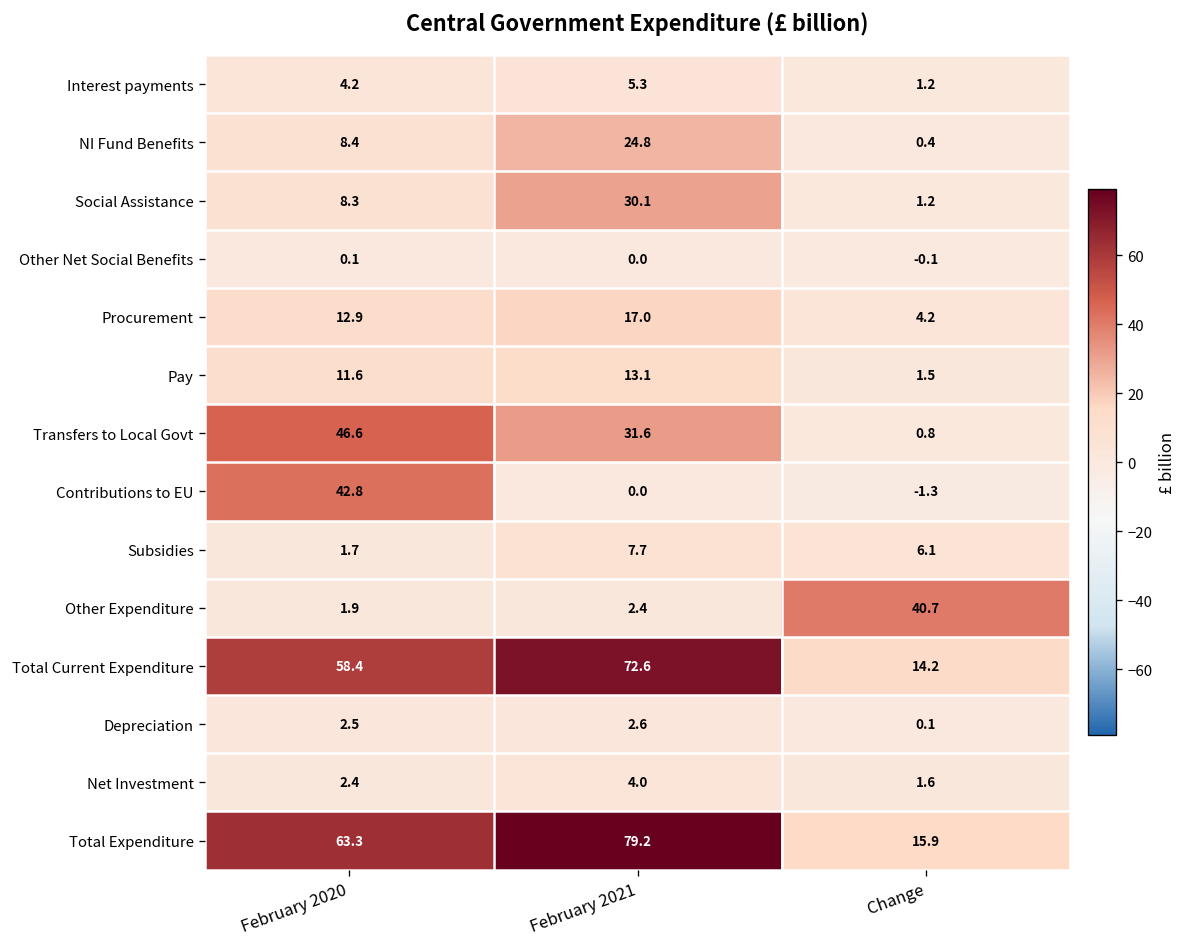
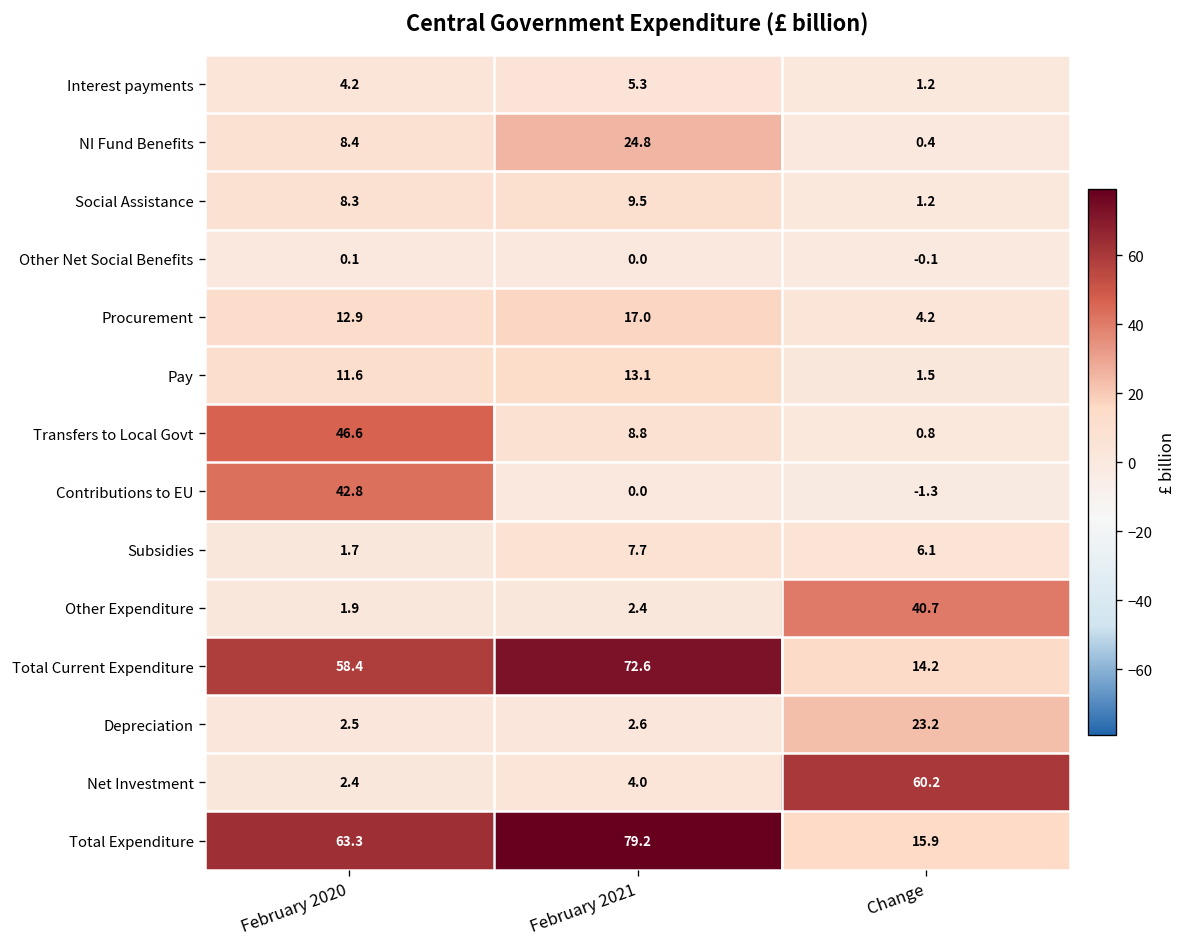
Social Assistance, February 2021: 30.1 -> 9.5
Transfers to Local Govt, February 2021: 31.6 -> 8.8
Depreciation, Change: 0.1 -> 23.2
Net Investment, Change: 1.6 -> 60.2
